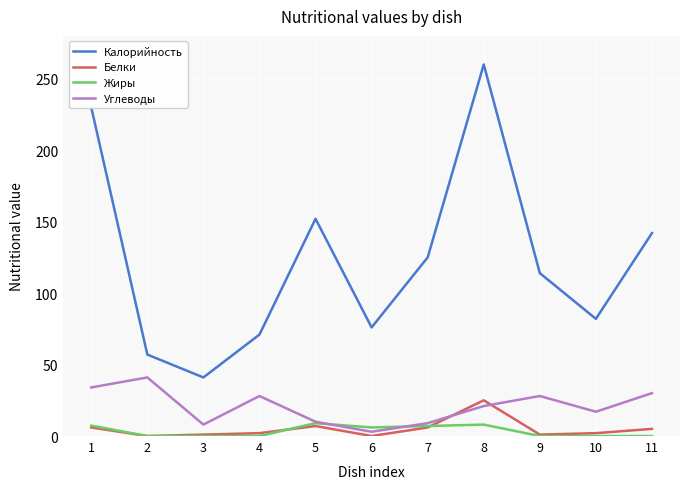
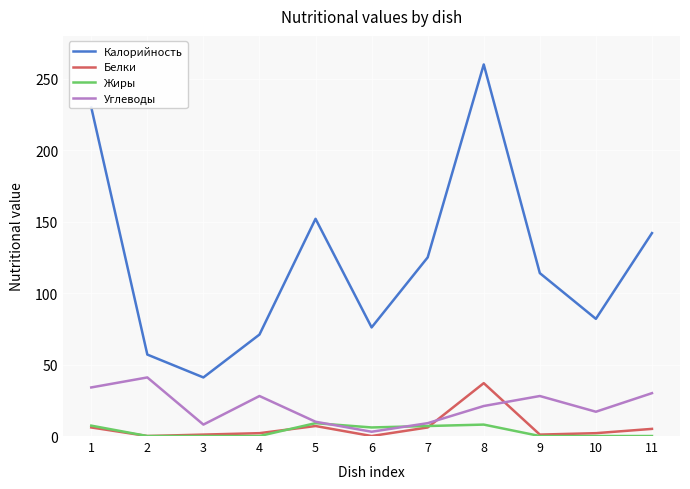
Белки, 8: 25 -> 37
